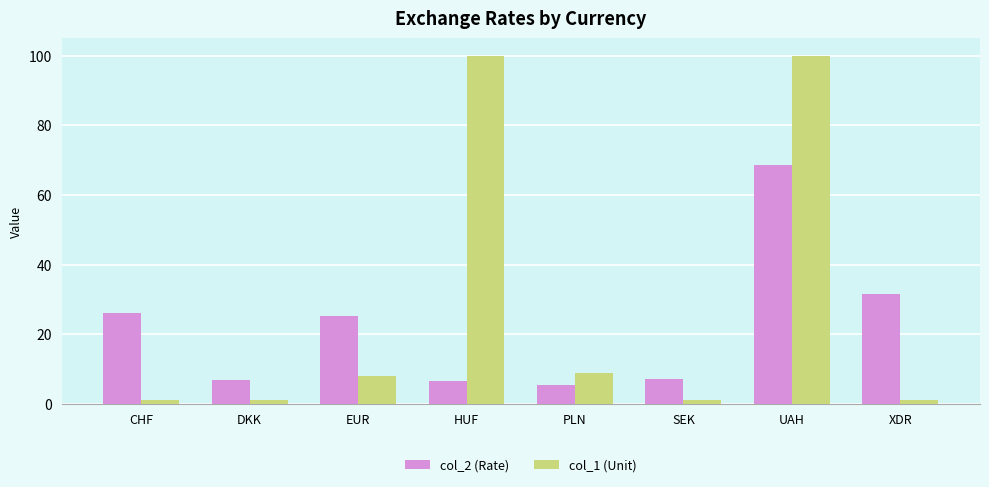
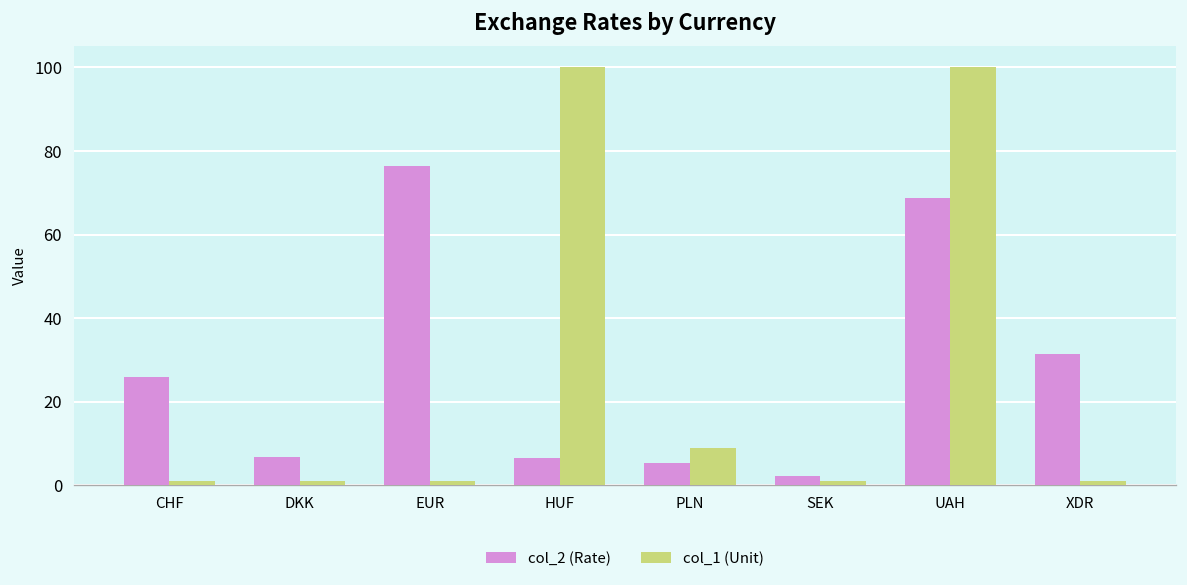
col_2 (Rate), EUR: 25 -> 76
col_1 (Unit), EUR: 8 -> 1
col_2 (Rate), SEK: 7 -> 2
